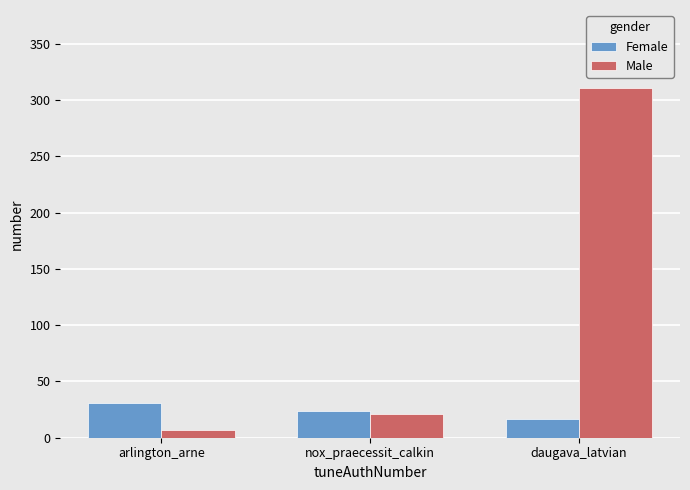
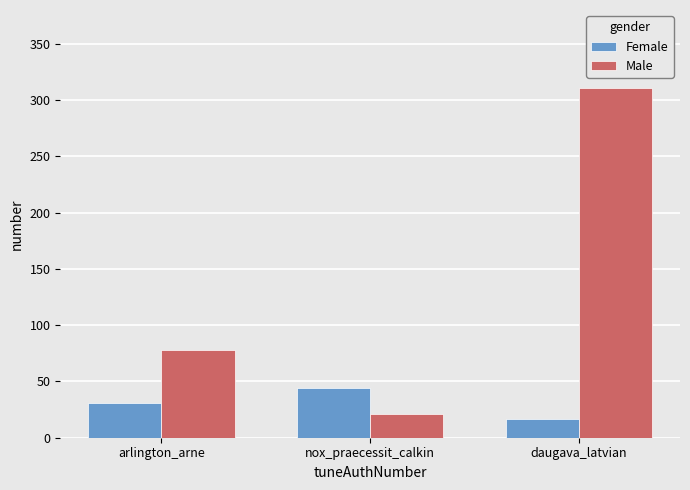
Male, arlington_arne: 7 -> 78
Female, nox_praecessit_calkin: 24 -> 44
